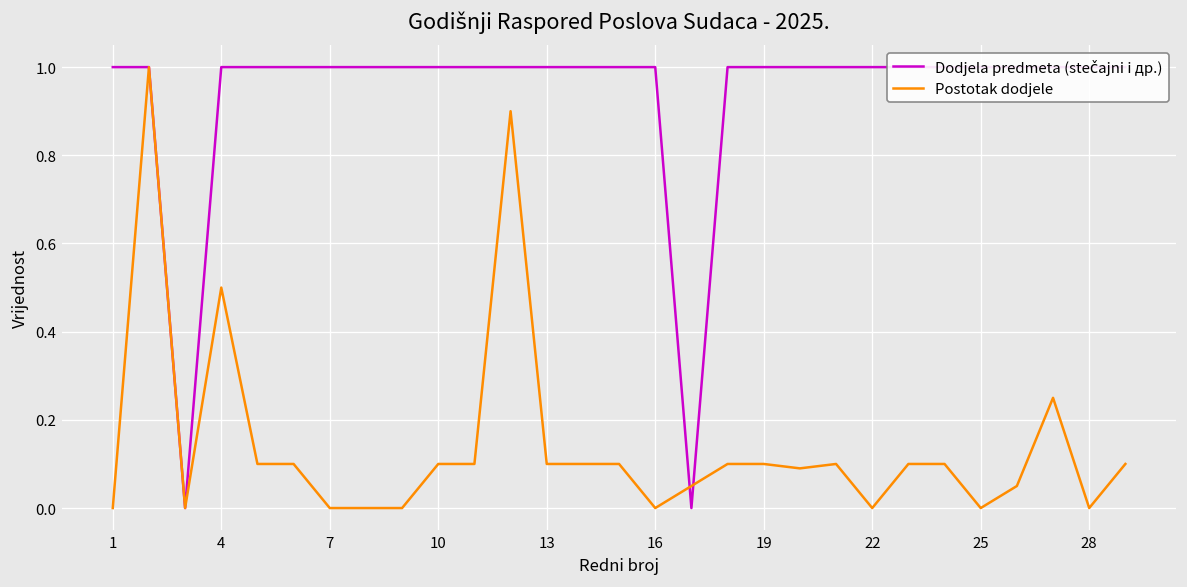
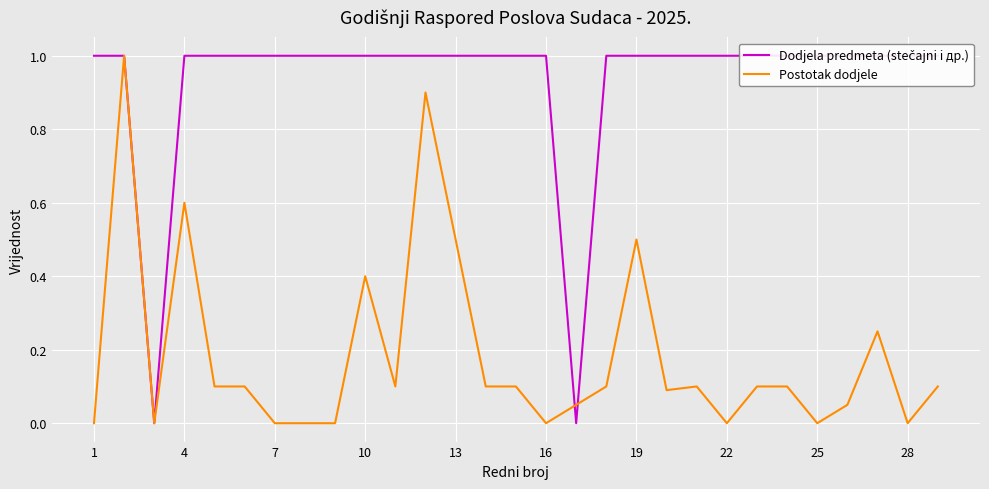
Postotak dodjele, 4: 0.5 -> 0.6
Postotak dodjele, 10: 0.1 -> 0.4
Postotak dodjele, 13: 0.1 -> 0.5
Postotak dodjele, 19: 0.1 -> 0.5
